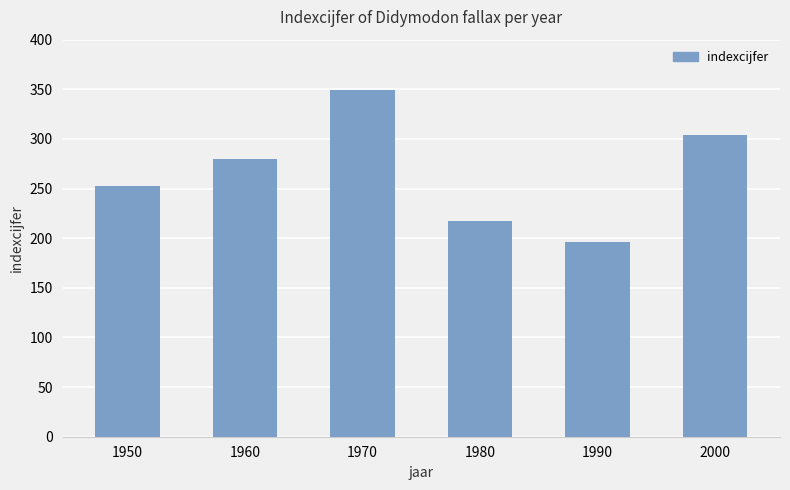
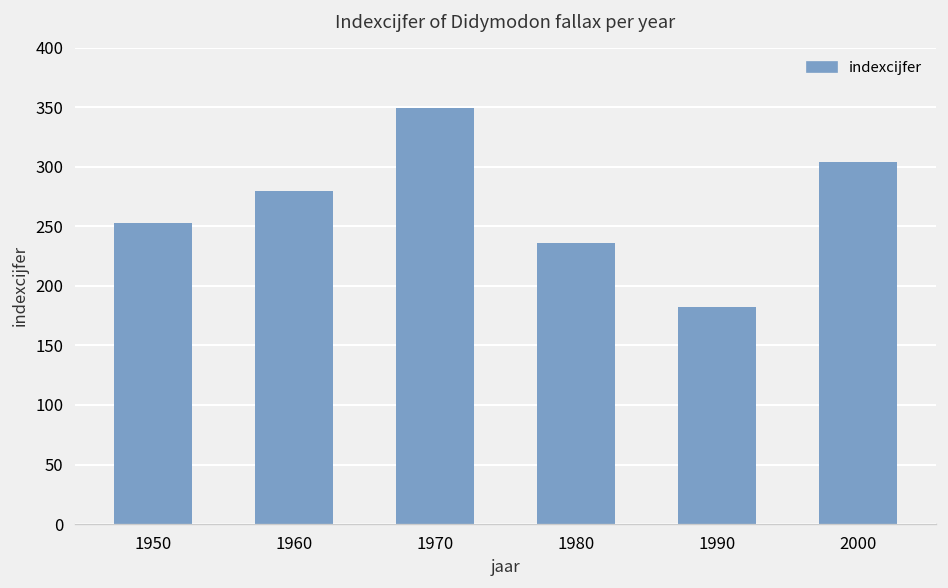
1980: 220 -> 240
1990: 200 -> 180
